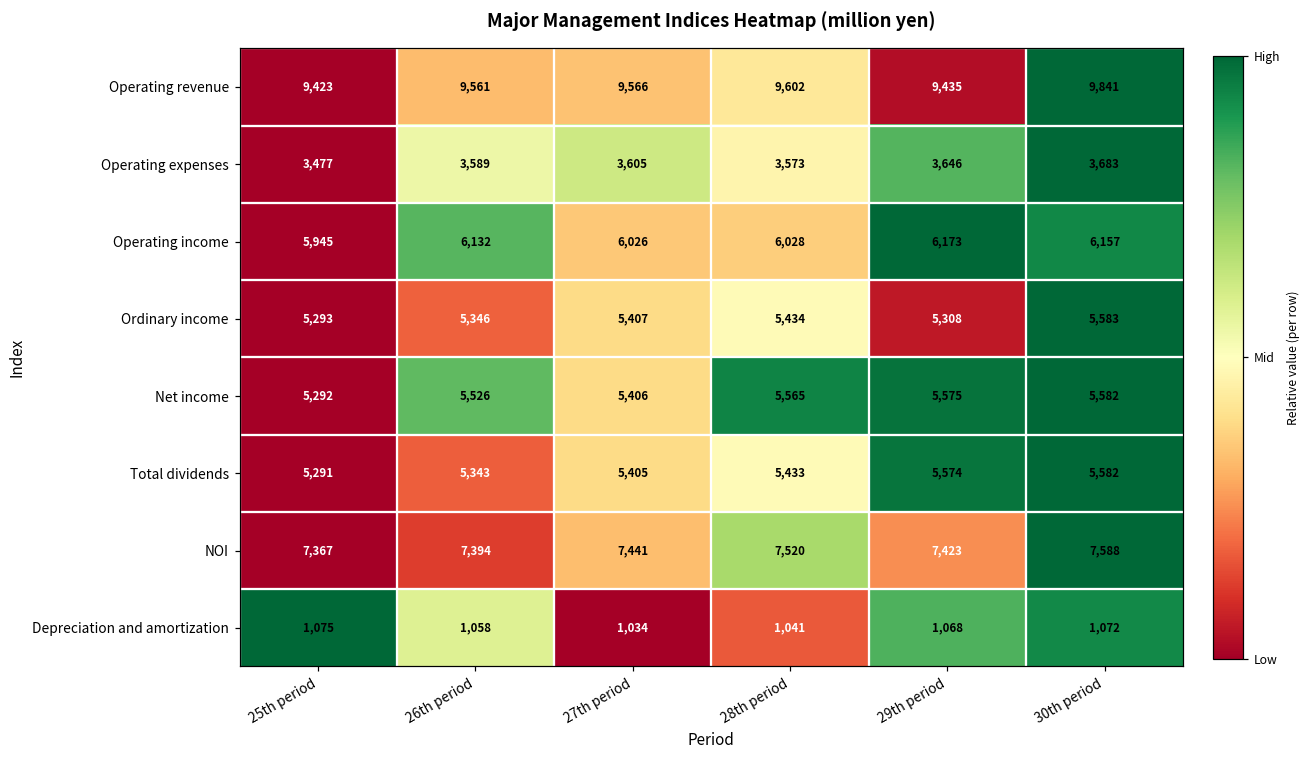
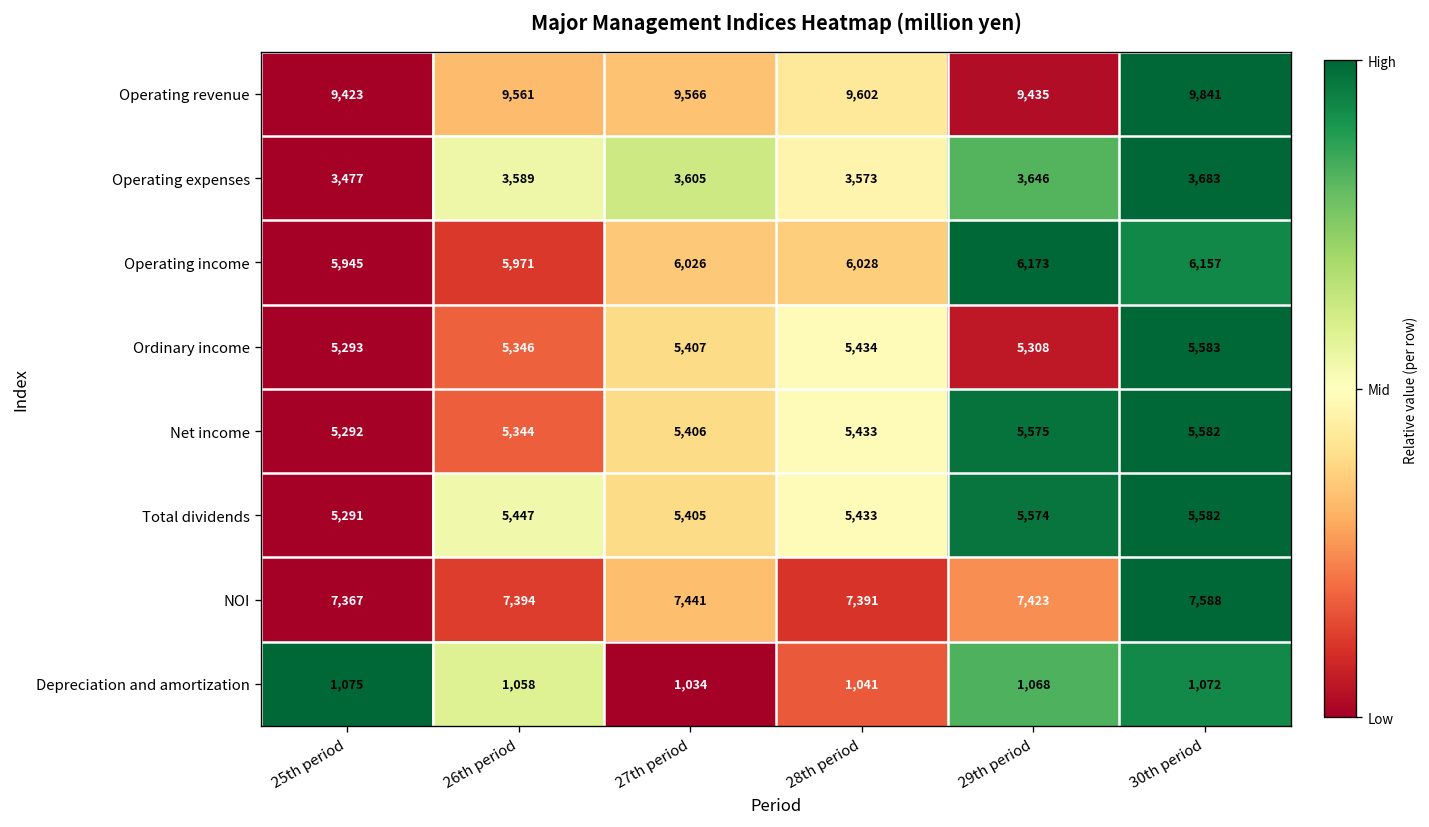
Operating income, 26th period: 6,132 -> 5,971
Net income, 26th period: 5,526 -> 5,344
Net income, 28th period: 5,565 -> 5,433
Total dividends, 26th period: 5,343 -> 5,447
NOI, 28th period: 7,520 -> 7,391
